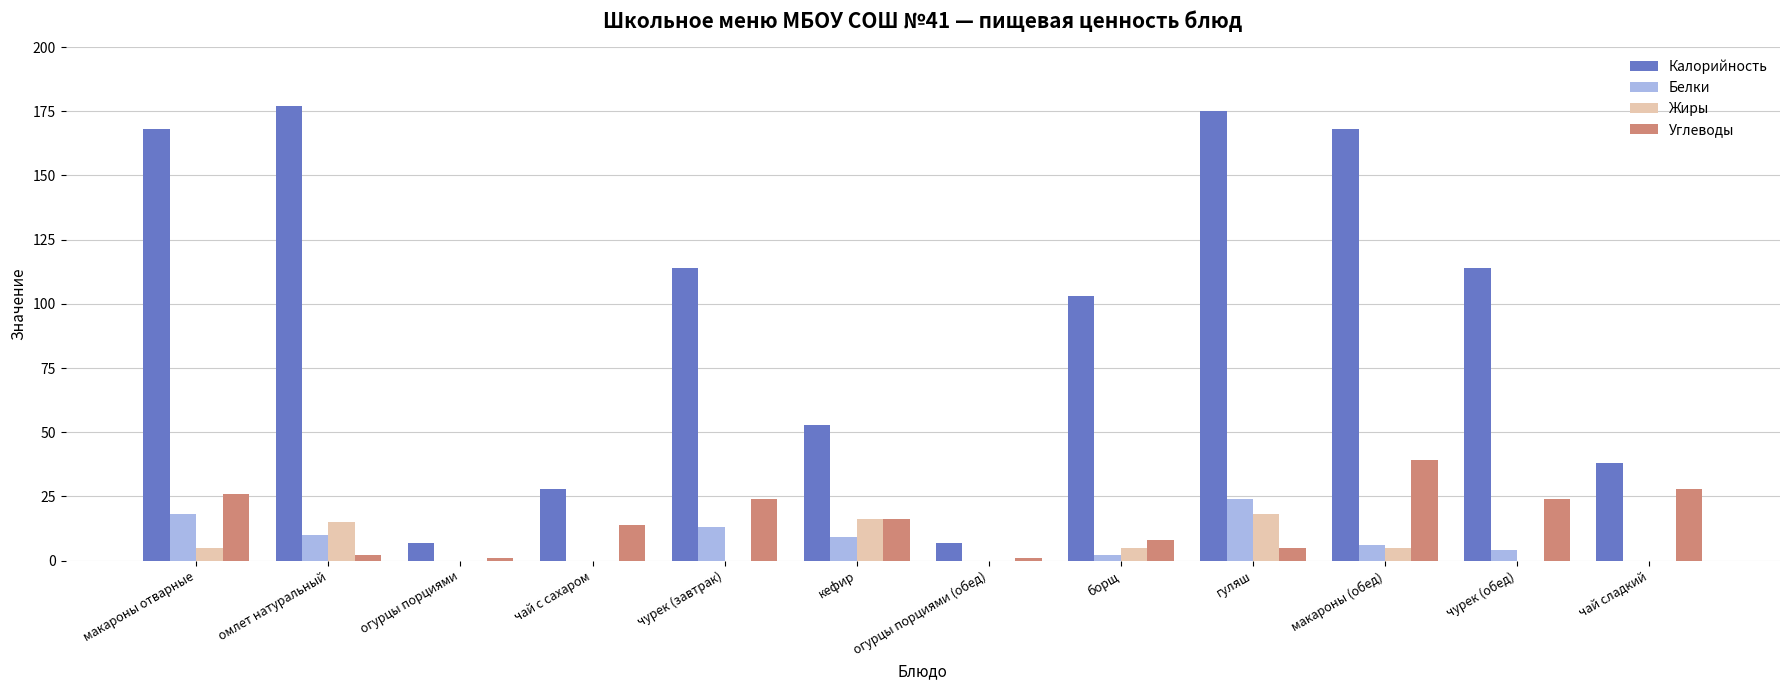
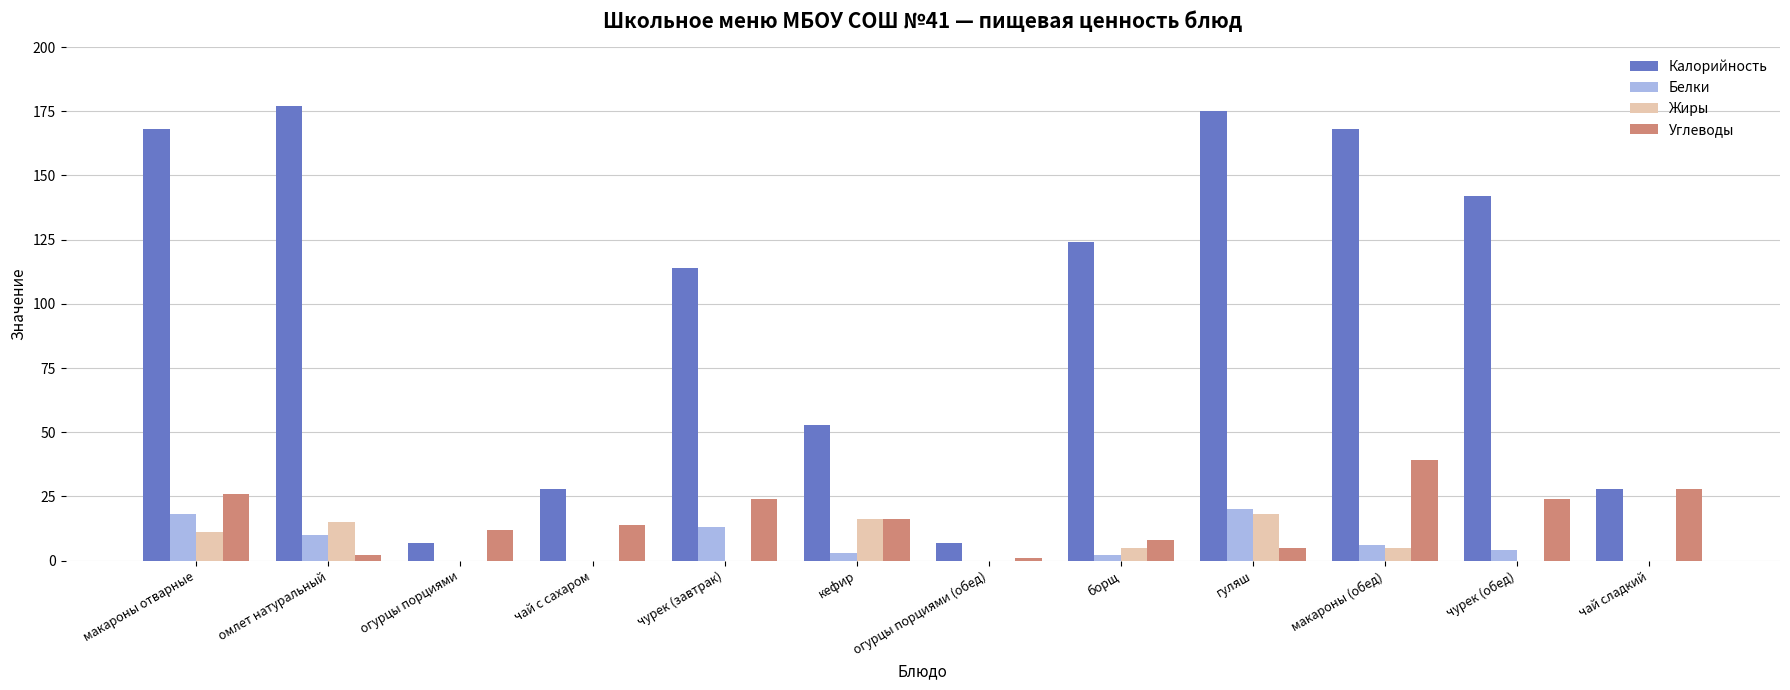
Жиры, макароны отварные: 5 -> 11
Углеводы, огурцы порциями: 1 -> 12
Белки, кефир: 9 -> 3
Калорийность, борщ: 103 -> 124
Белки, гуляш: 24 -> 20
Калорийность, чурек (обед): 114 -> 142
Калорийность, чай сладкий: 38 -> 28
